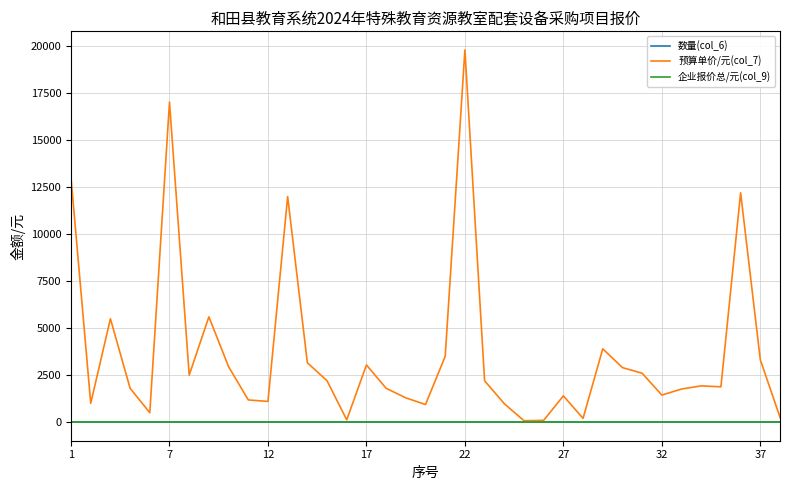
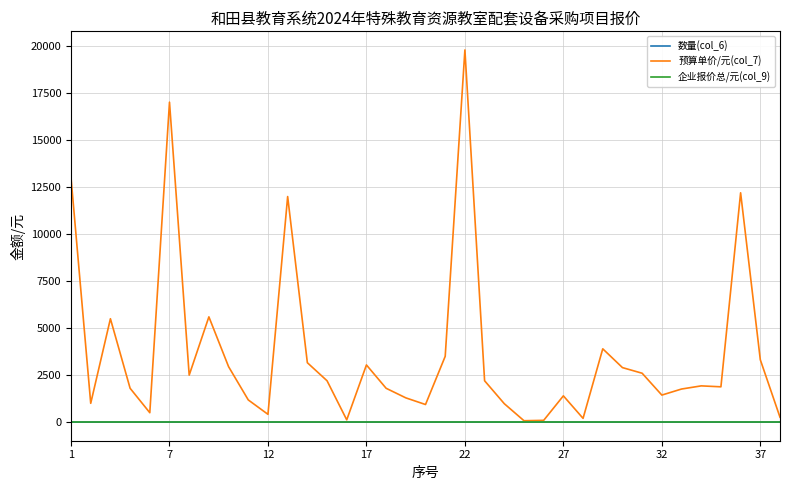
预算单价/元(col_7), 12: 1100 -> 400
